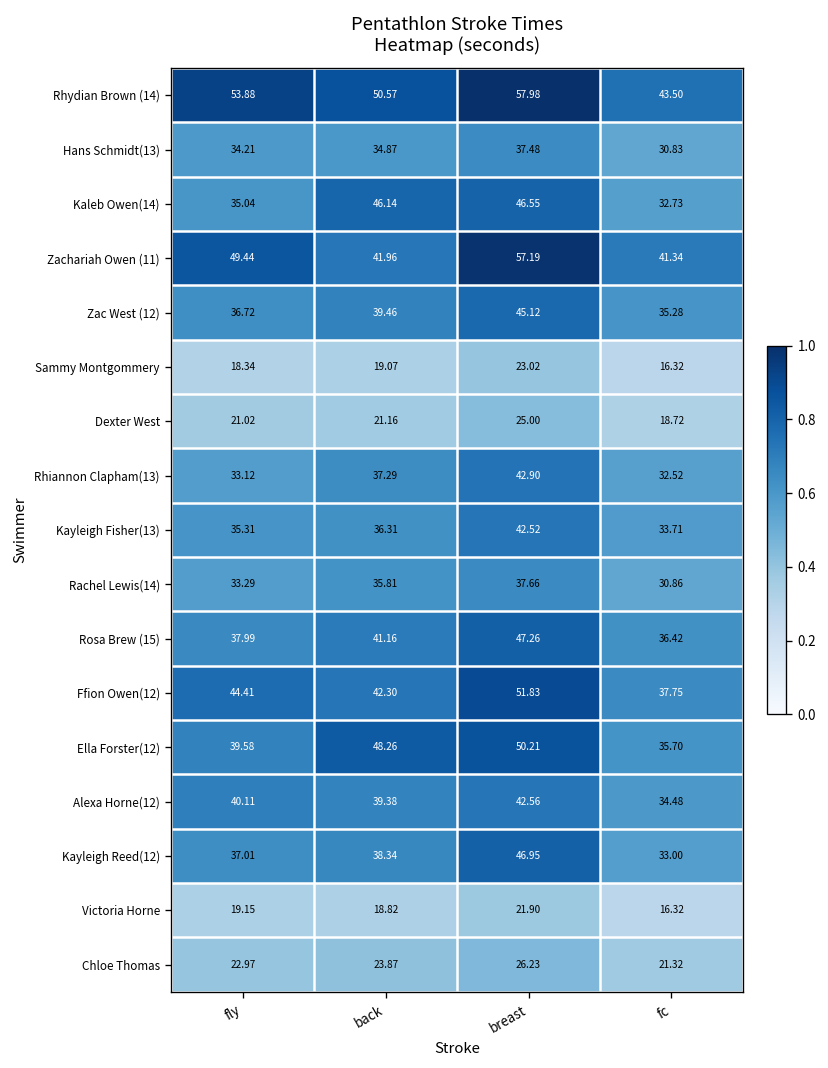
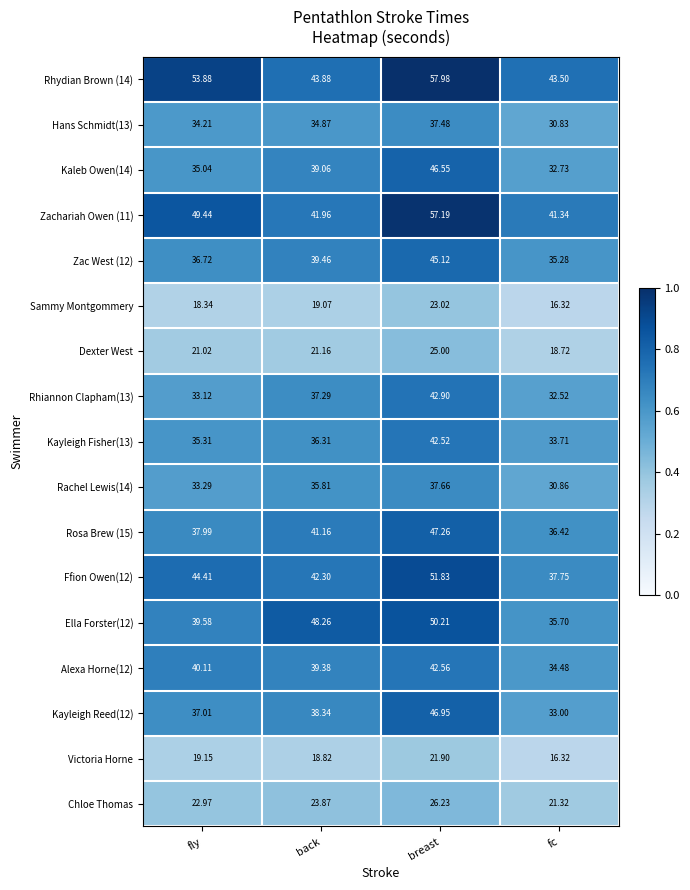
Rhydian Brown (14), back: 50.57 -> 43.88
Kaleb Owen(14), back: 46.14 -> 39.06
